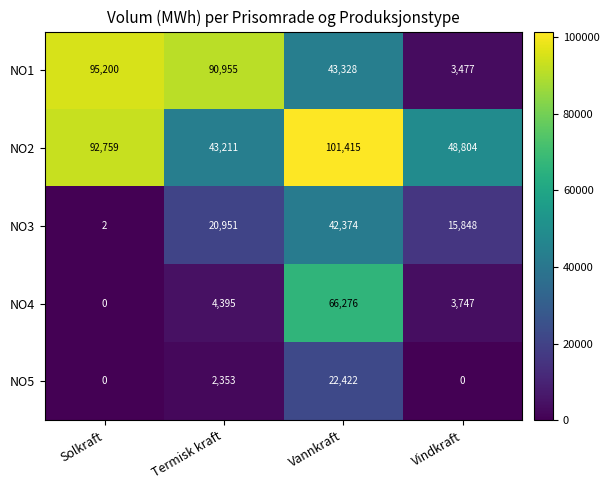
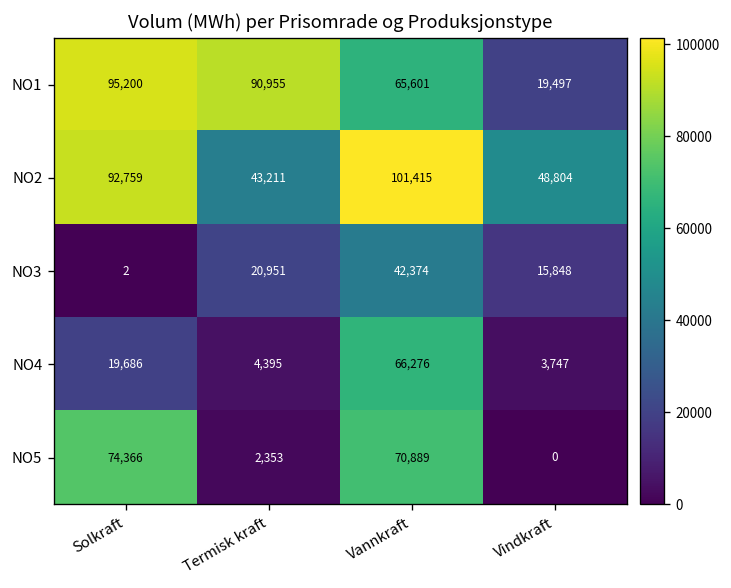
NO1, Vannkraft: 43,328 -> 65,601
NO1, Vindkraft: 3,477 -> 19,497
NO4, Solkraft: 0 -> 19,686
NO5, Solkraft: 0 -> 74,366
NO5, Vannkraft: 22,422 -> 70,889
